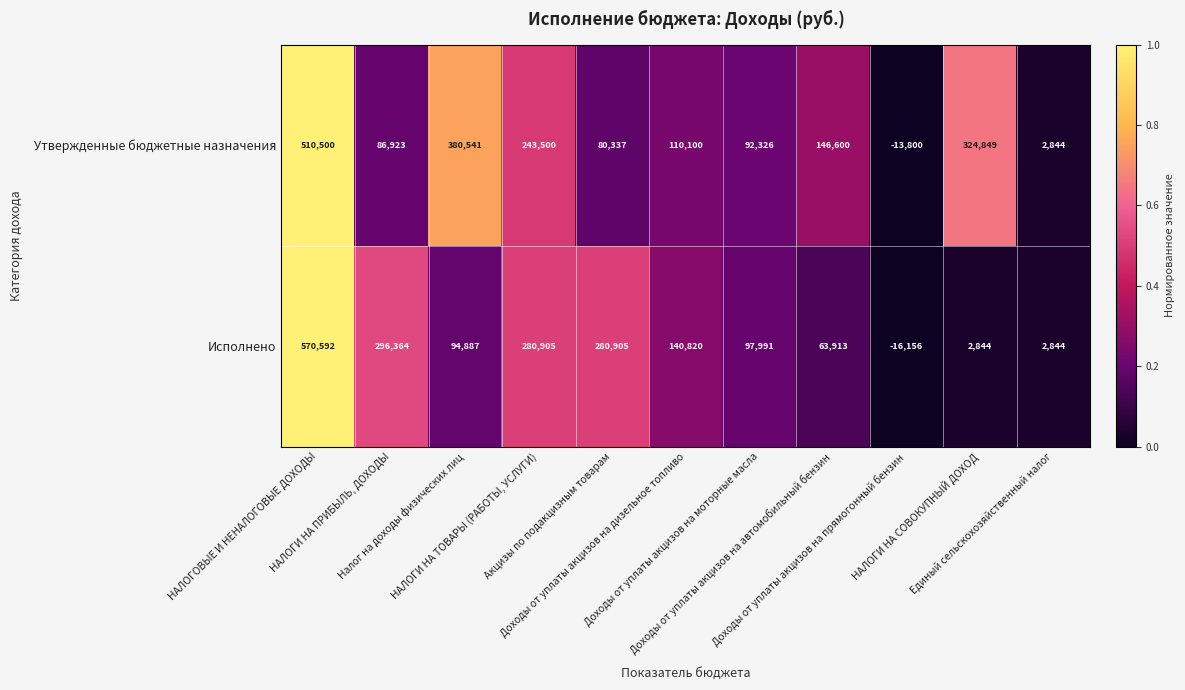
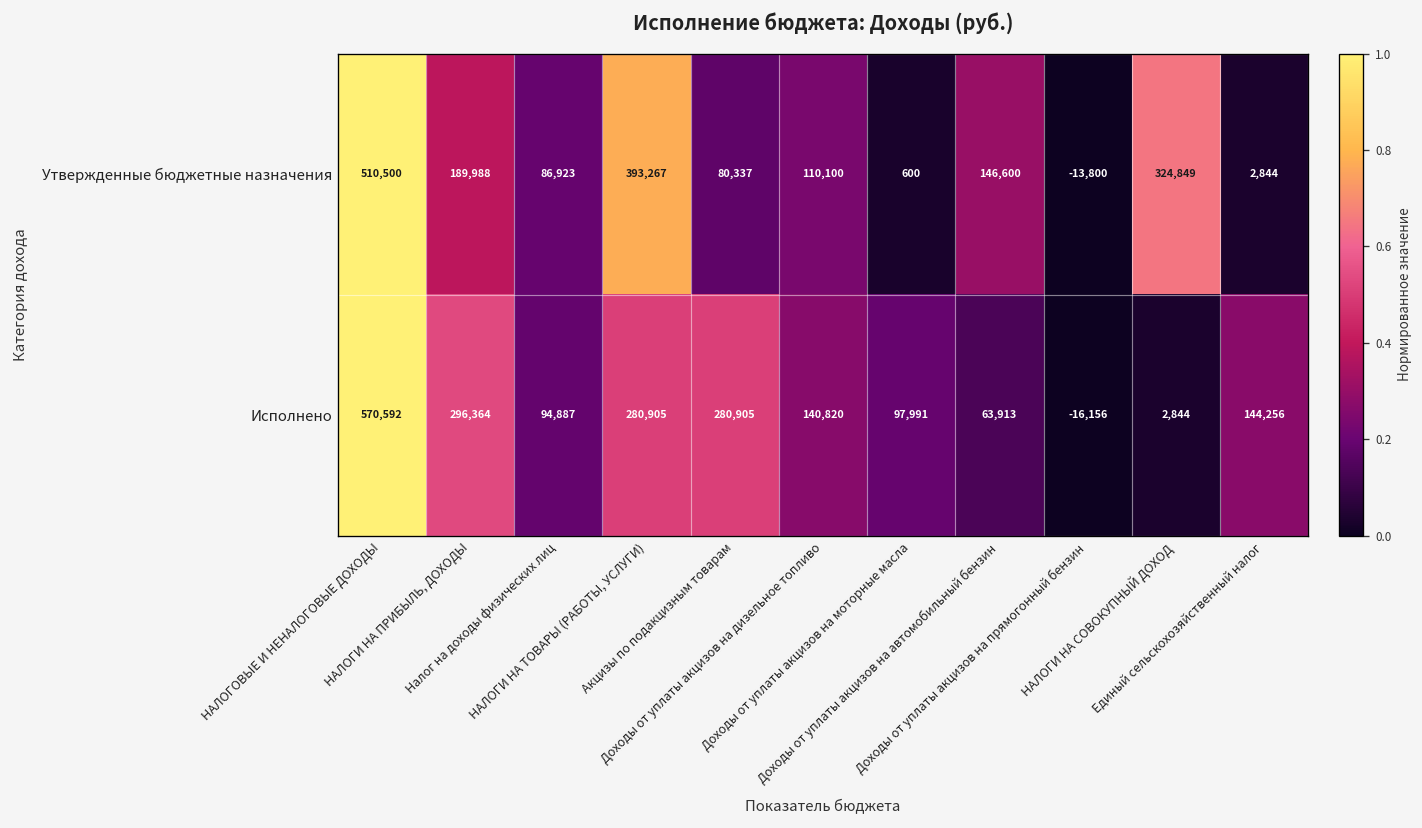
Утвержденные бюджетные назначения, НАЛОГИ НА ПРИБЫЛЬ, ДОХОДЫ: 86,923 -> 189,988
Утвержденные бюджетные назначения, Налог на доходы физических лиц: 380,541 -> 86,923
Утвержденные бюджетные назначения, НАЛОГИ НА ТОВАРЫ (РАБОТЫ, УСЛУГИ): 243,500 -> 393,267
Утвержденные бюджетные назначения, Доходы от уплаты акцизов на моторные масла: 92,326 -> 600
Исполнено, Единый сельскохозяйственный налог: 2,844 -> 144,256
